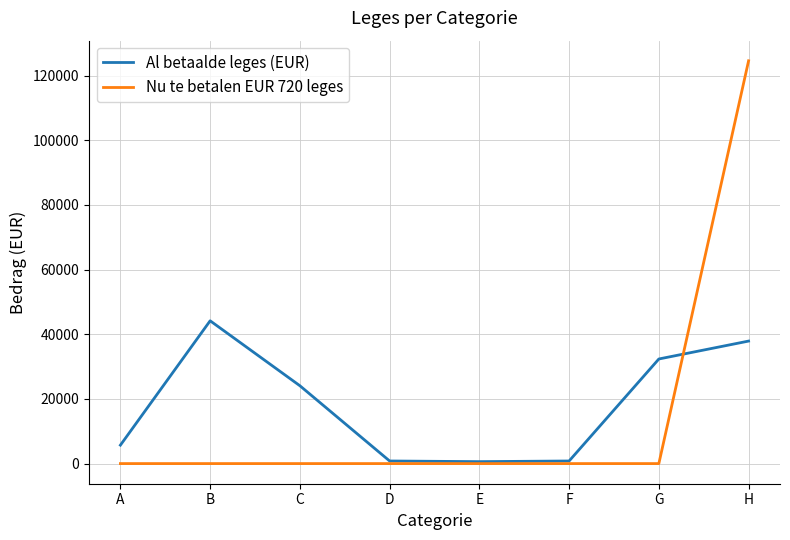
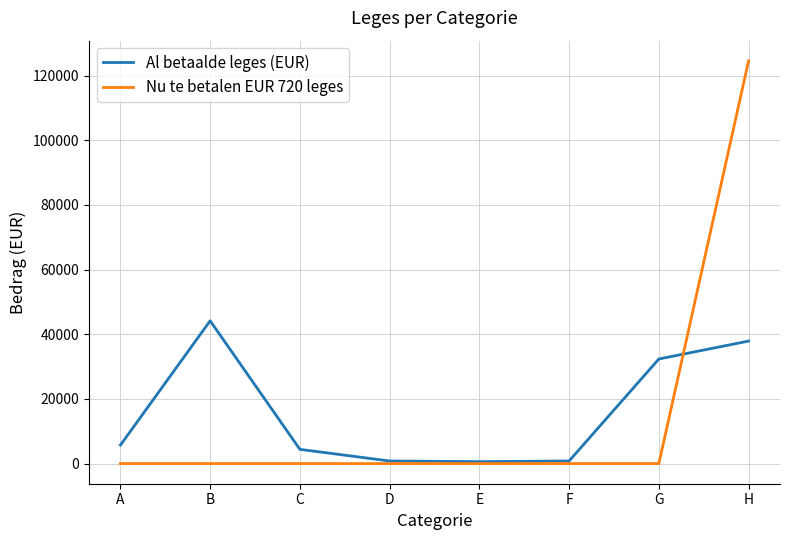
Al betaalde leges (EUR), C: 24000 -> 4000
